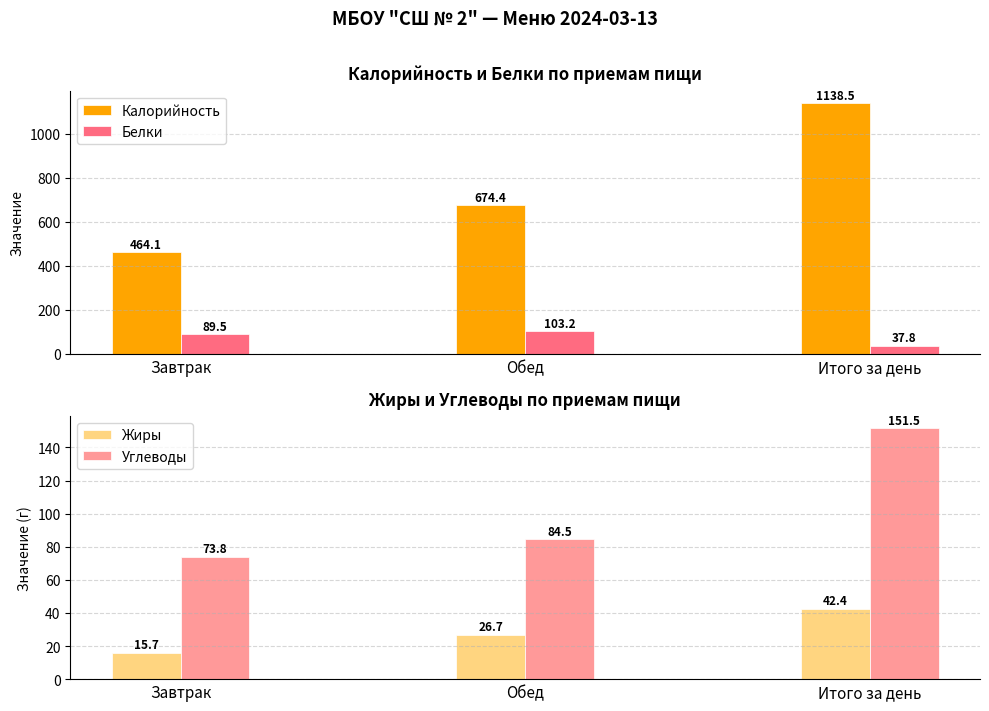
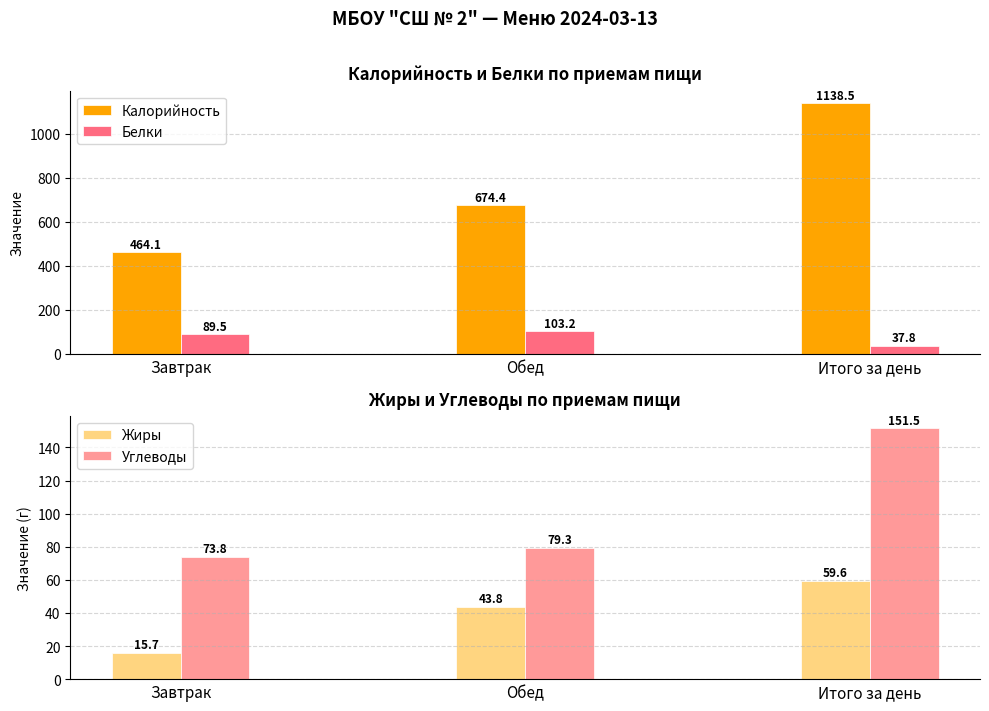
Жиры и Углеводы по приемам пищи, Жиры, Обед: 26.7 -> 43.8
Жиры и Углеводы по приемам пищи, Углеводы, Обед: 84.5 -> 79.3
Жиры и Углеводы по приемам пищи, Жиры, Итого за день: 42.4 -> 59.6
